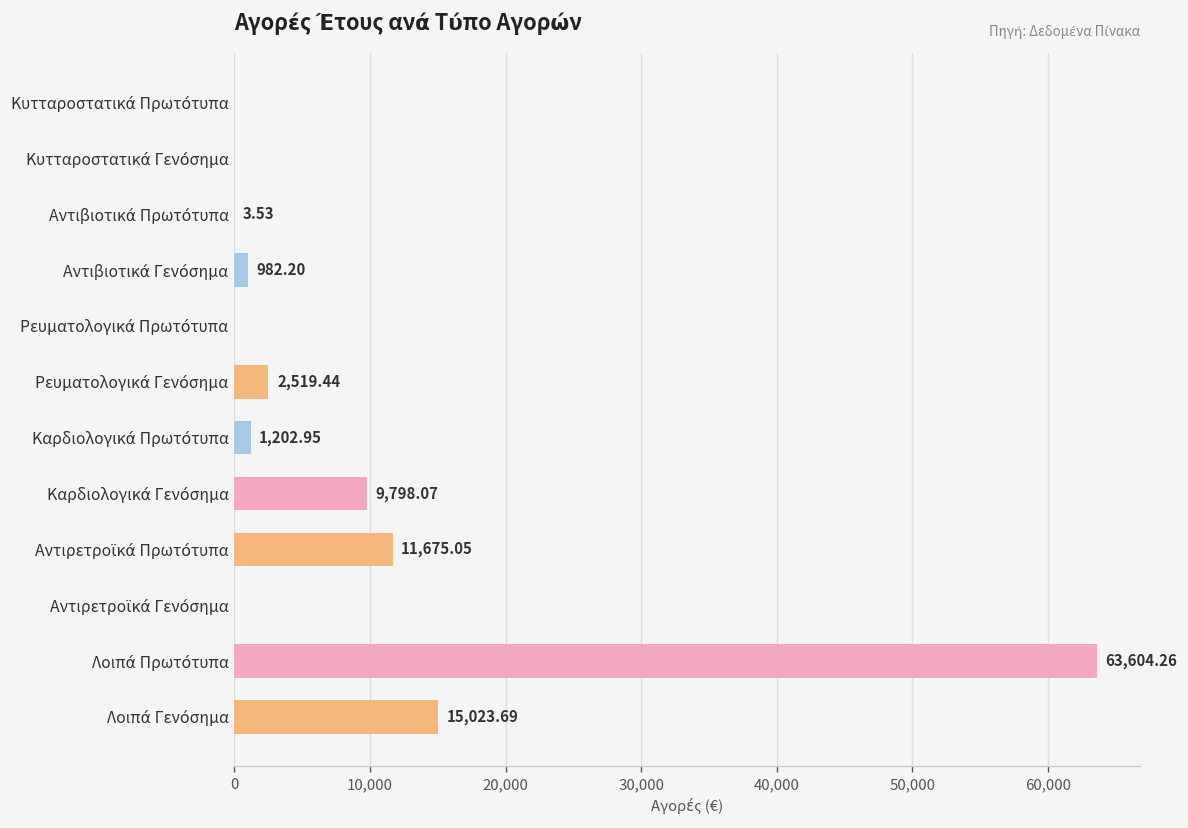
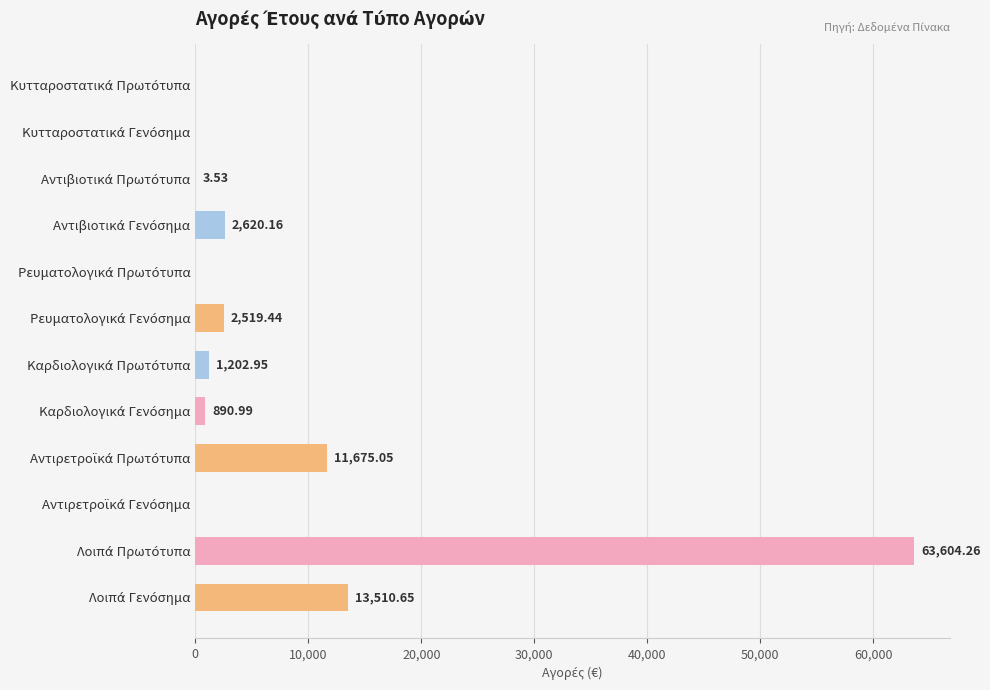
Αντιβιοτικά Γενόσημα: 982.20 -> 2,620.16
Καρδιολογικά Γενόσημα: 9,798.07 -> 890.99
Λοιπά Γενόσημα: 15,023.69 -> 13,510.65
